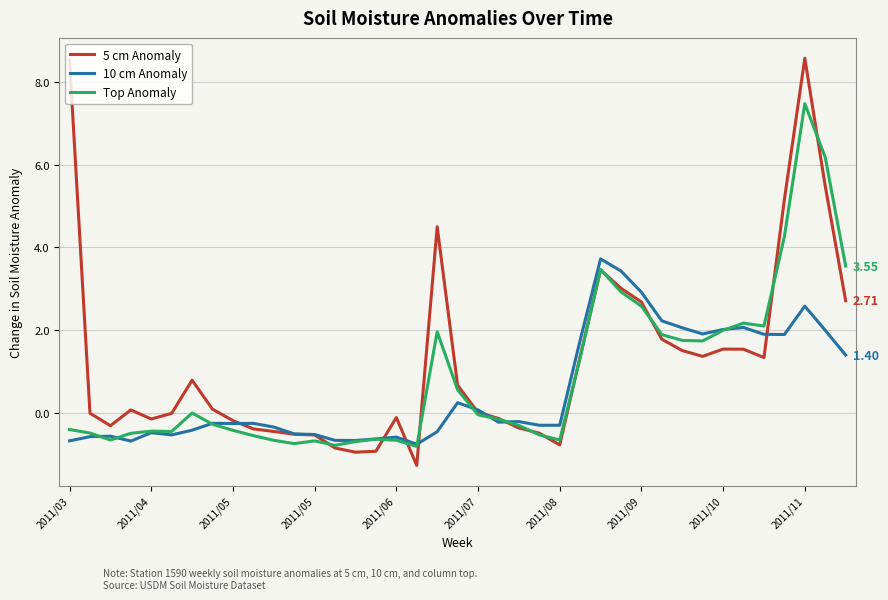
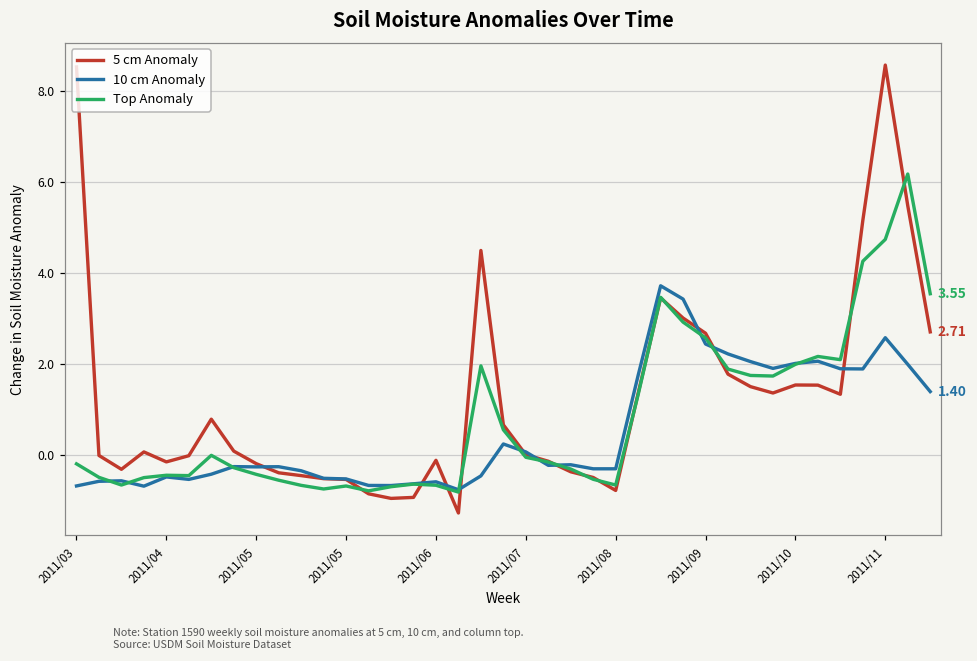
Top Anomaly, 2011/03: -0.4 -> -0.2
10 cm Anomaly, 2011/09: 2.9 -> 2.4
Top Anomaly, 2011/11: 7.5 -> 4.7
